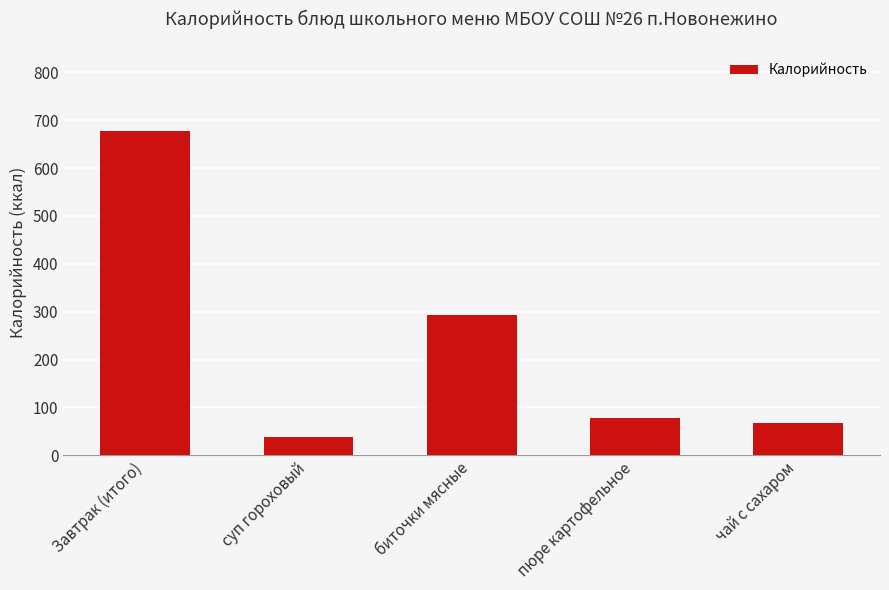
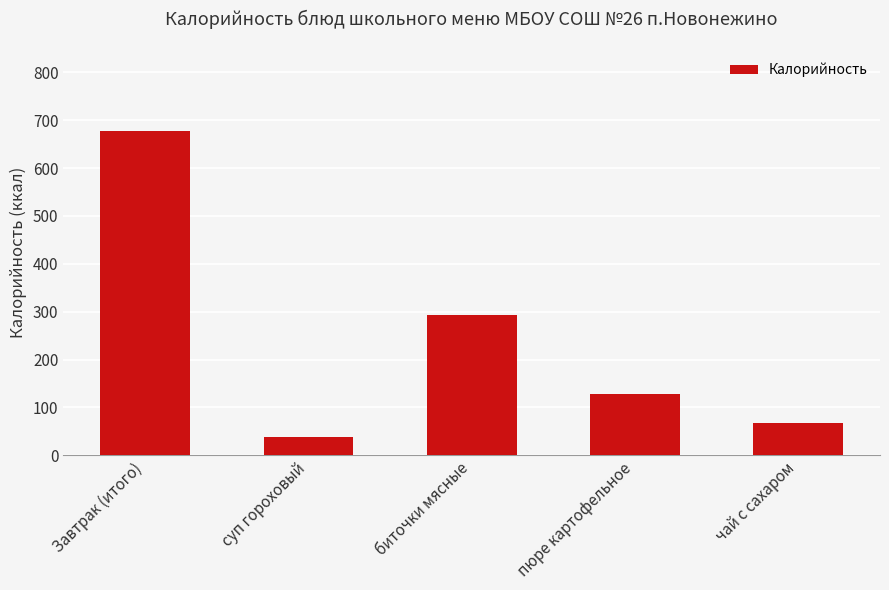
пюре картофельное: 80 -> 130
